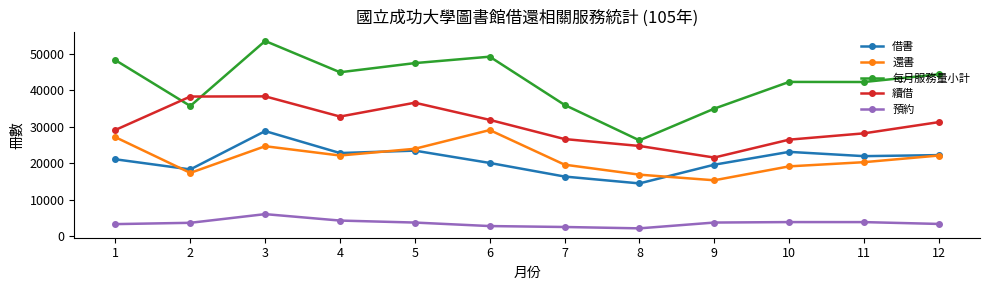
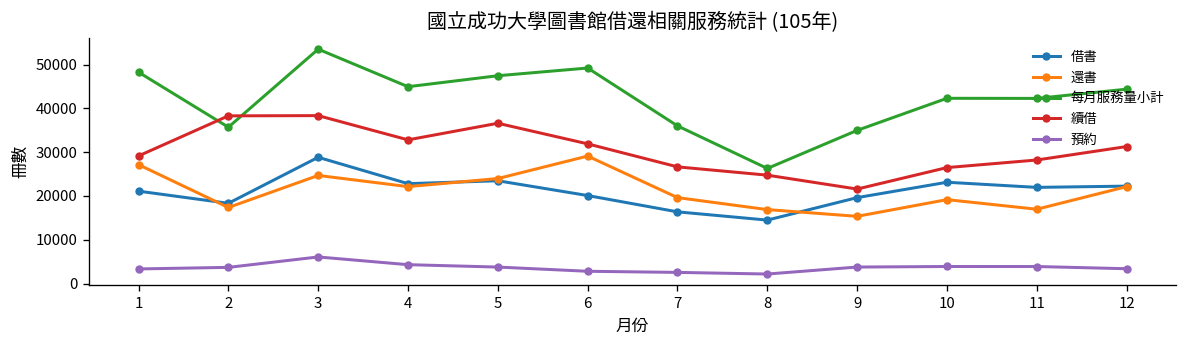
還書, 11: 20000 -> 17000
